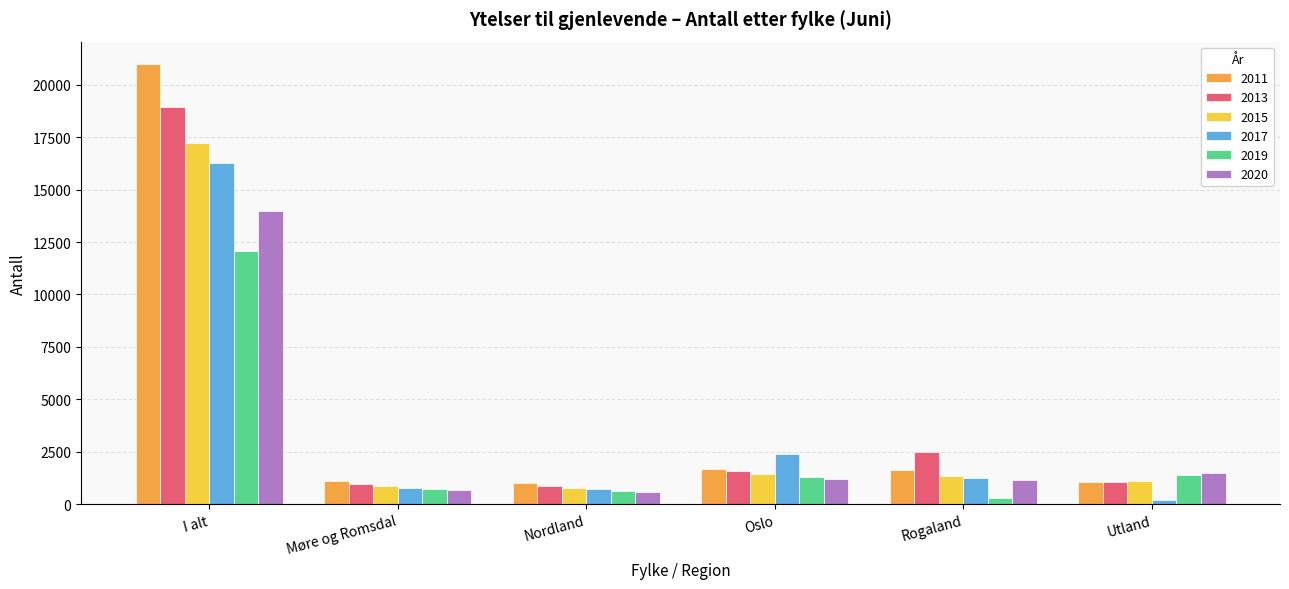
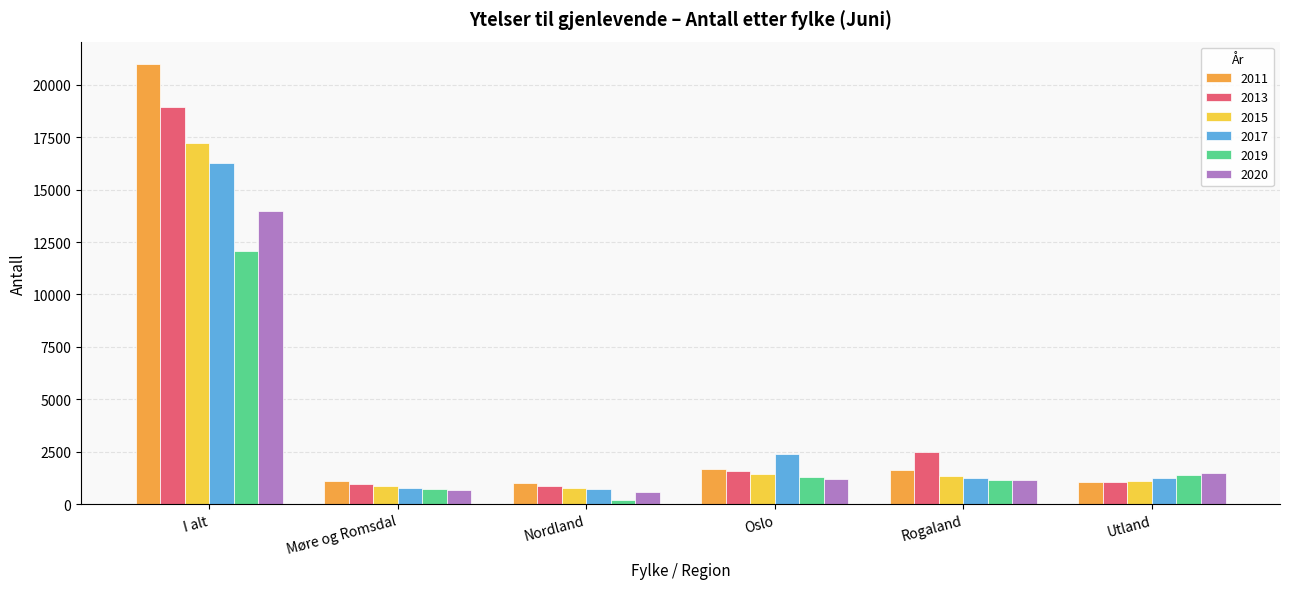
2019, Nordland: 600 -> 200
2019, Rogaland: 300 -> 1100
2017, Utland: 200 -> 1200
